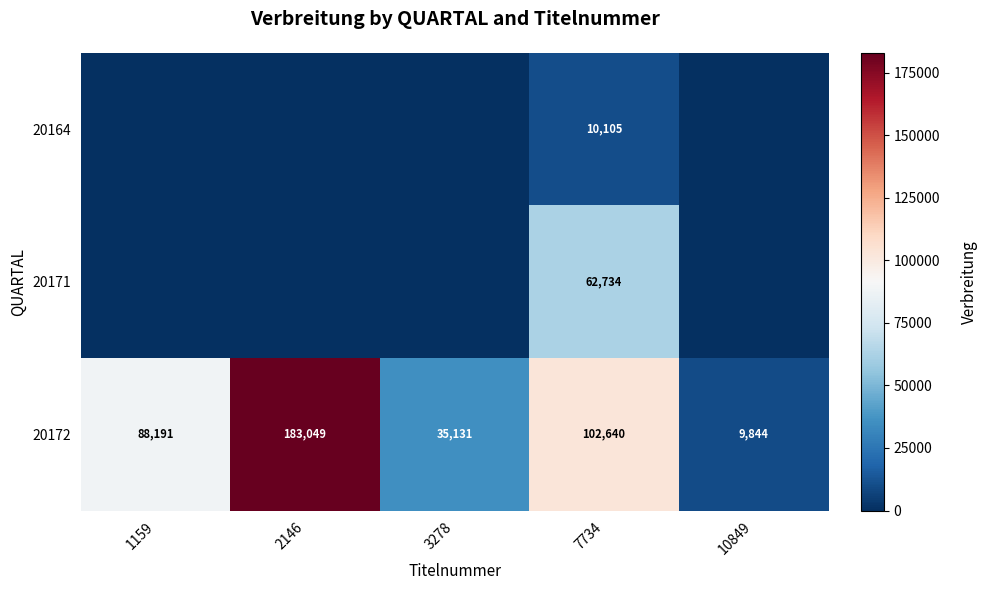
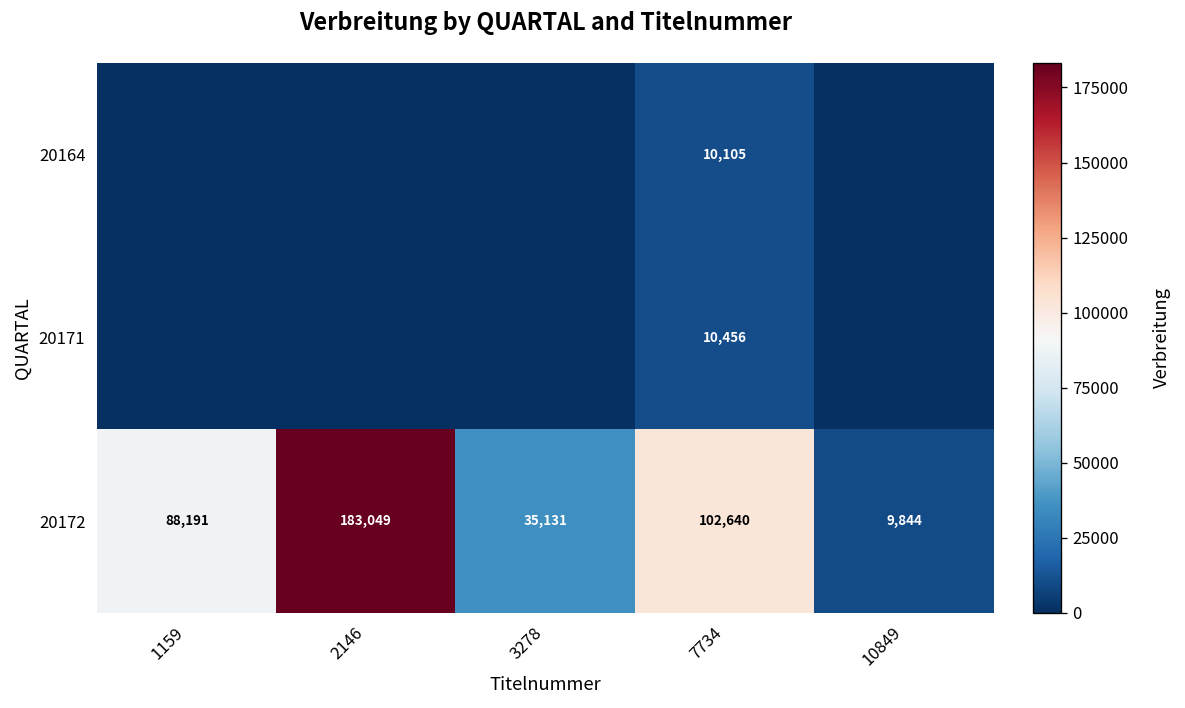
20171, 7734: 62,734 -> 10,456
